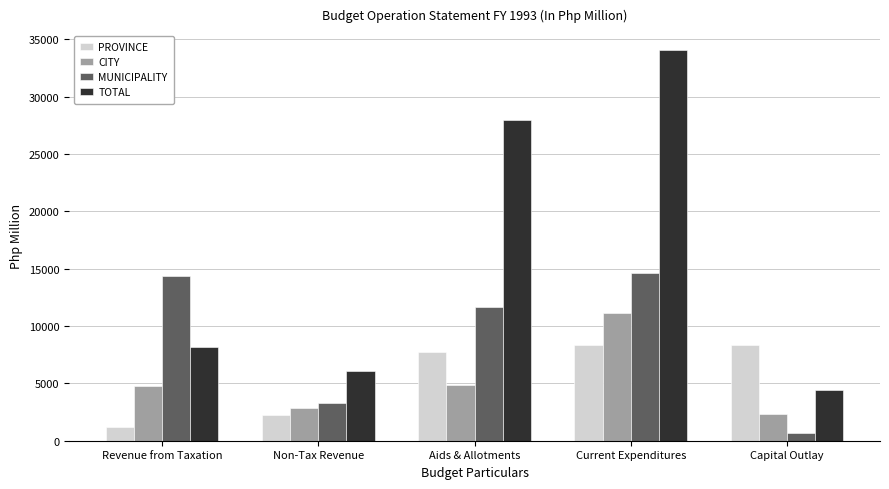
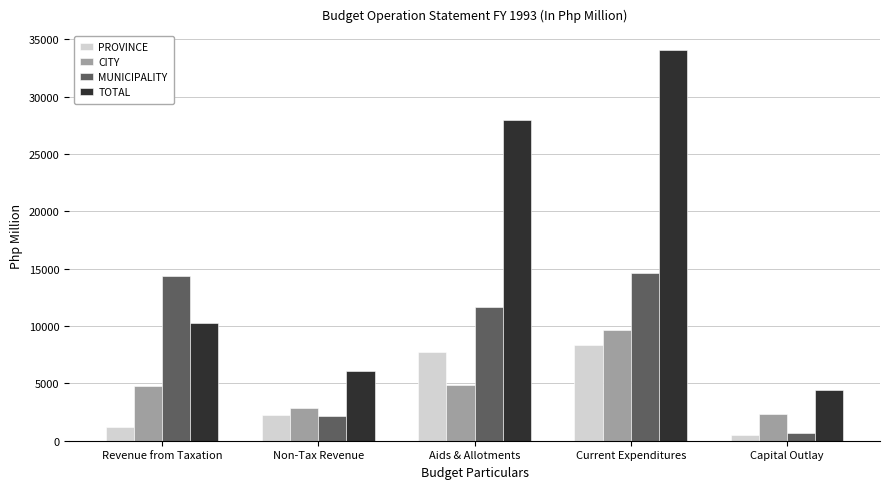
TOTAL, Revenue from Taxation: 8100 -> 10300
MUNICIPALITY, Non-Tax Revenue: 3300 -> 2200
CITY, Current Expenditures: 11100 -> 9700
PROVINCE, Capital Outlay: 8400 -> 500
